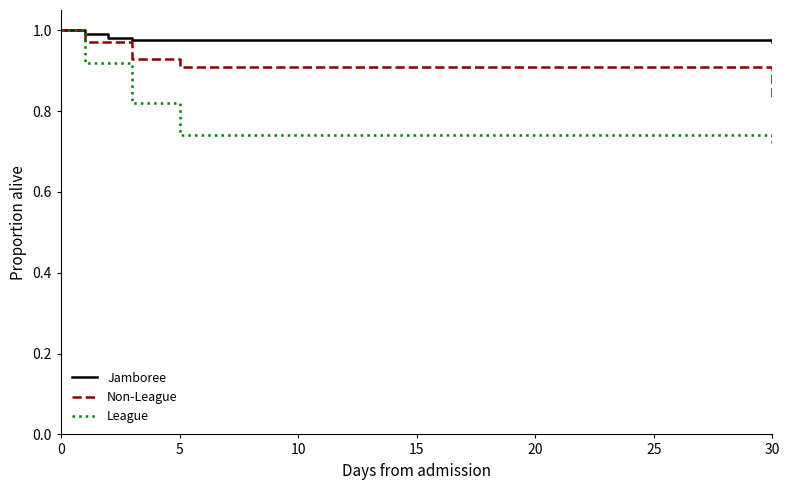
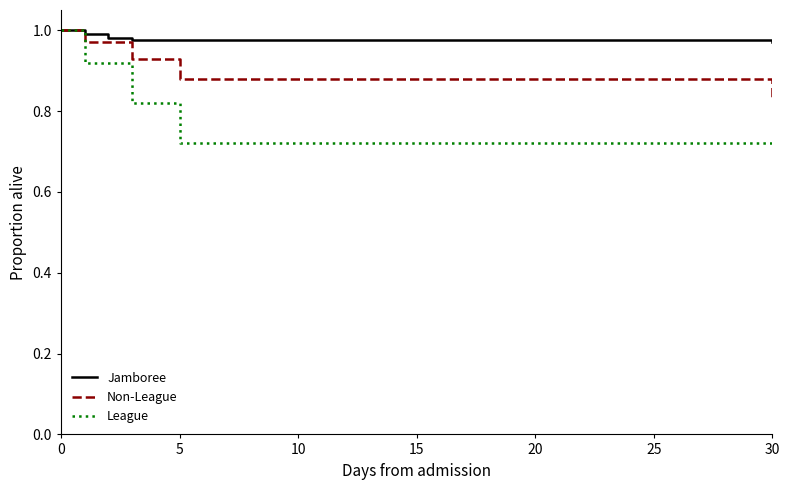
Non-League, 5: 0.91 -> 0.88
League, 5: 0.74 -> 0.72
